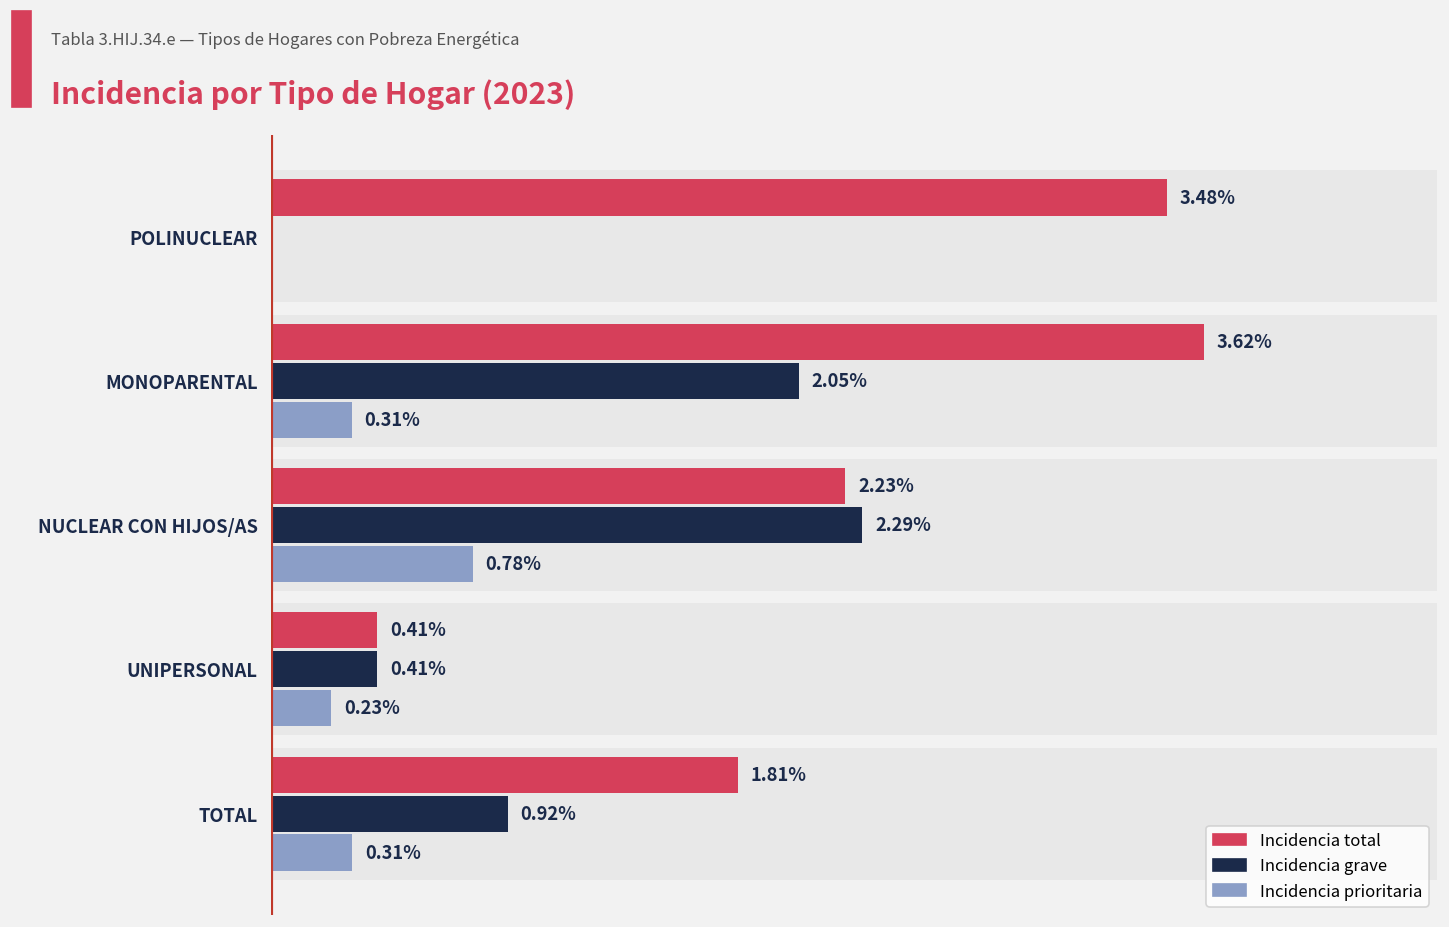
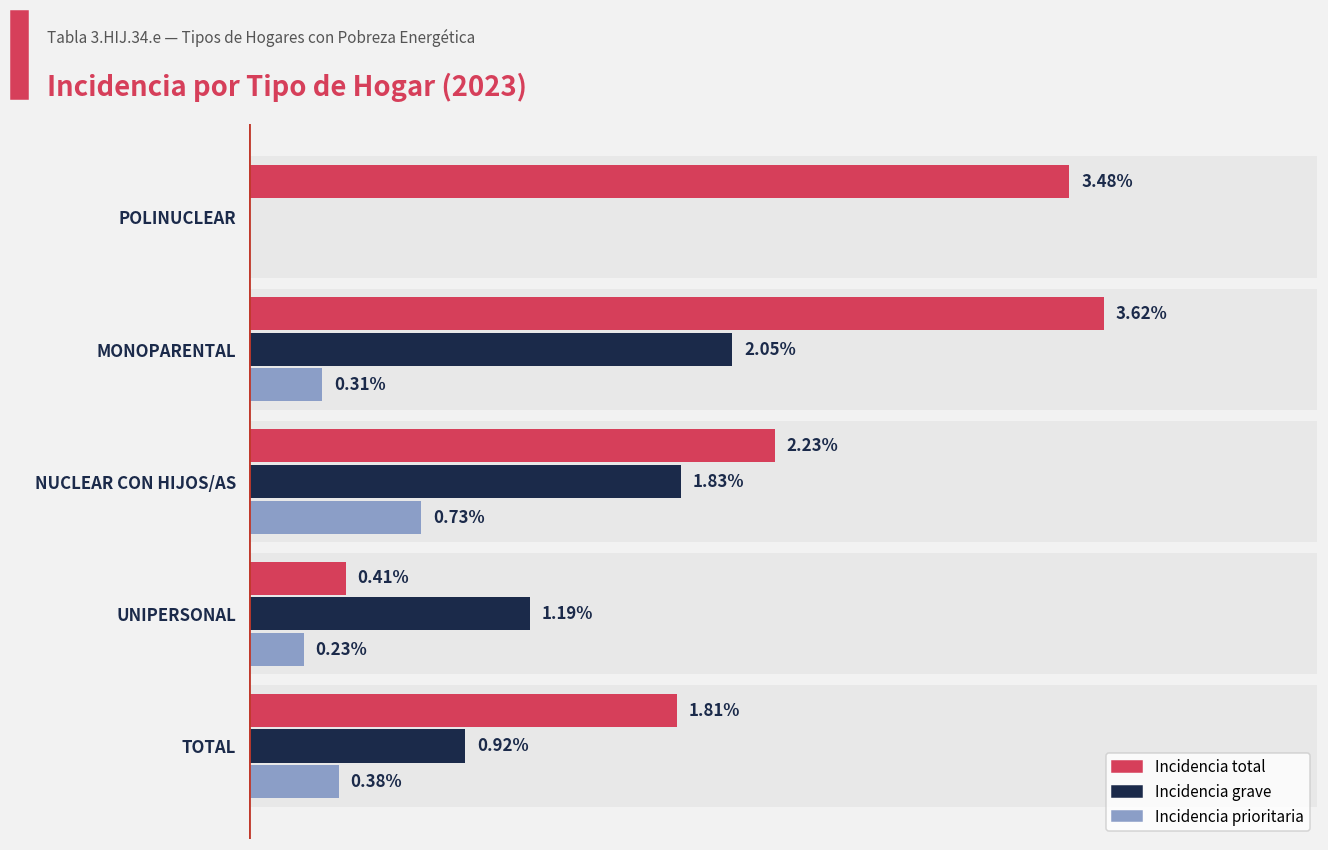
Incidencia grave, NUCLEAR CON HIJOS/AS: 2.29% -> 1.83%
Incidencia prioritaria, NUCLEAR CON HIJOS/AS: 0.78% -> 0.73%
Incidencia grave, UNIPERSONAL: 0.41% -> 1.19%
Incidencia prioritaria, TOTAL: 0.31% -> 0.38%
